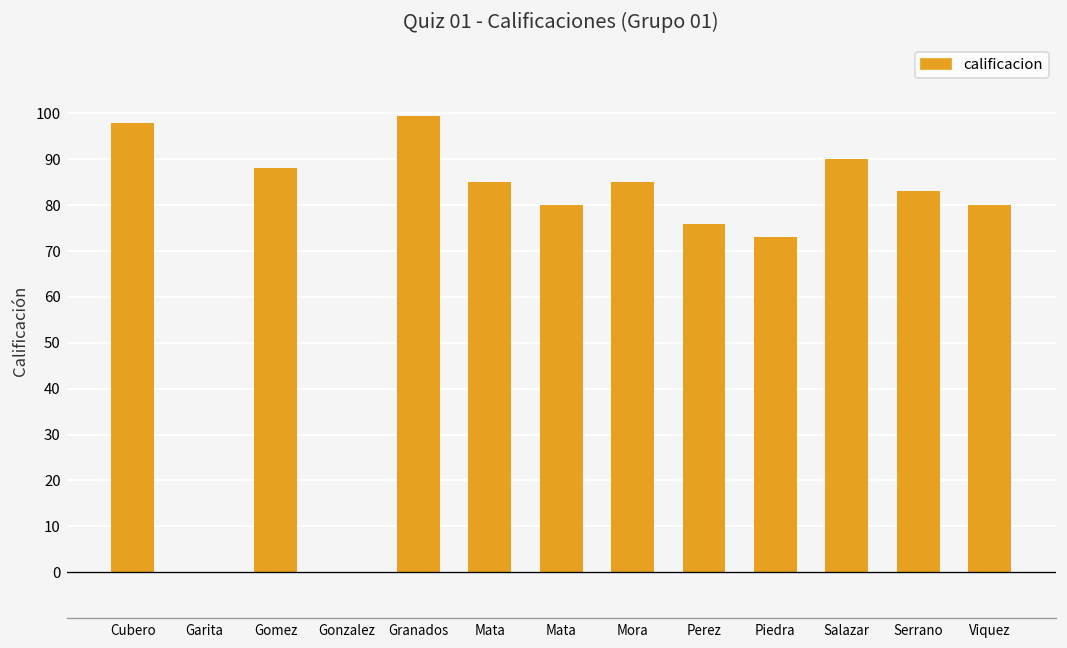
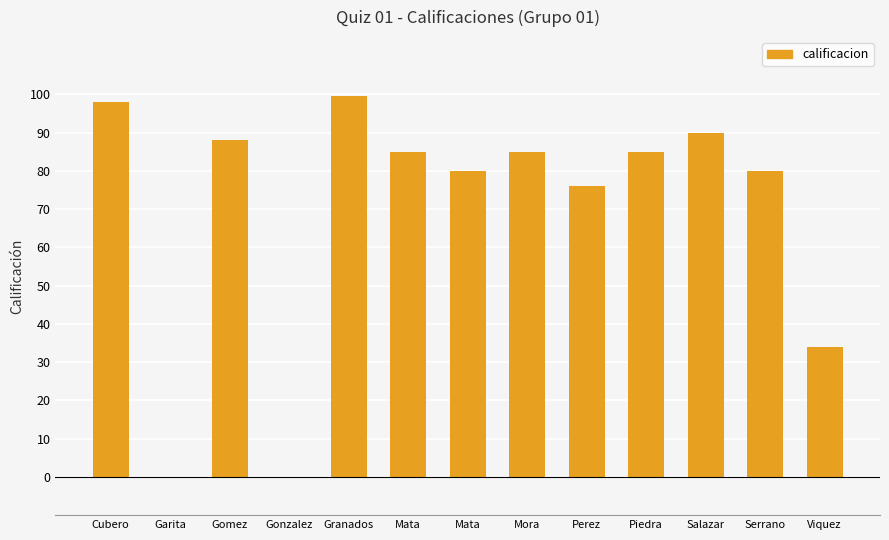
Piedra: 73 -> 85
Serrano: 83 -> 80
Viquez: 80 -> 34
